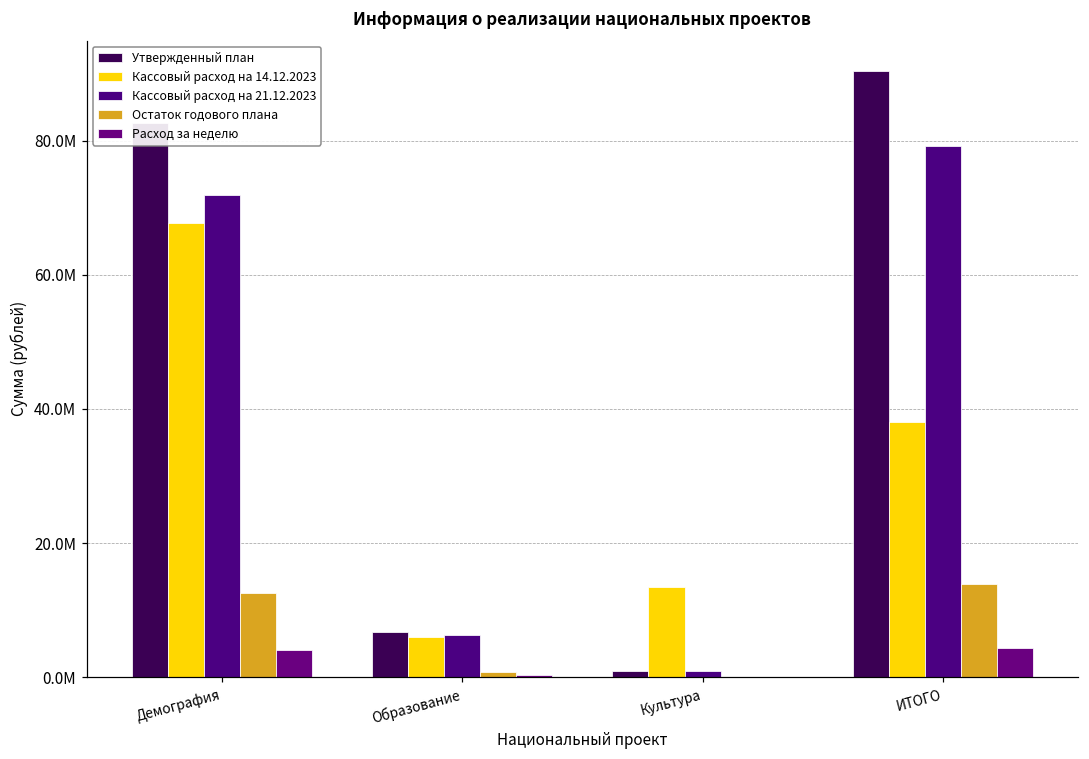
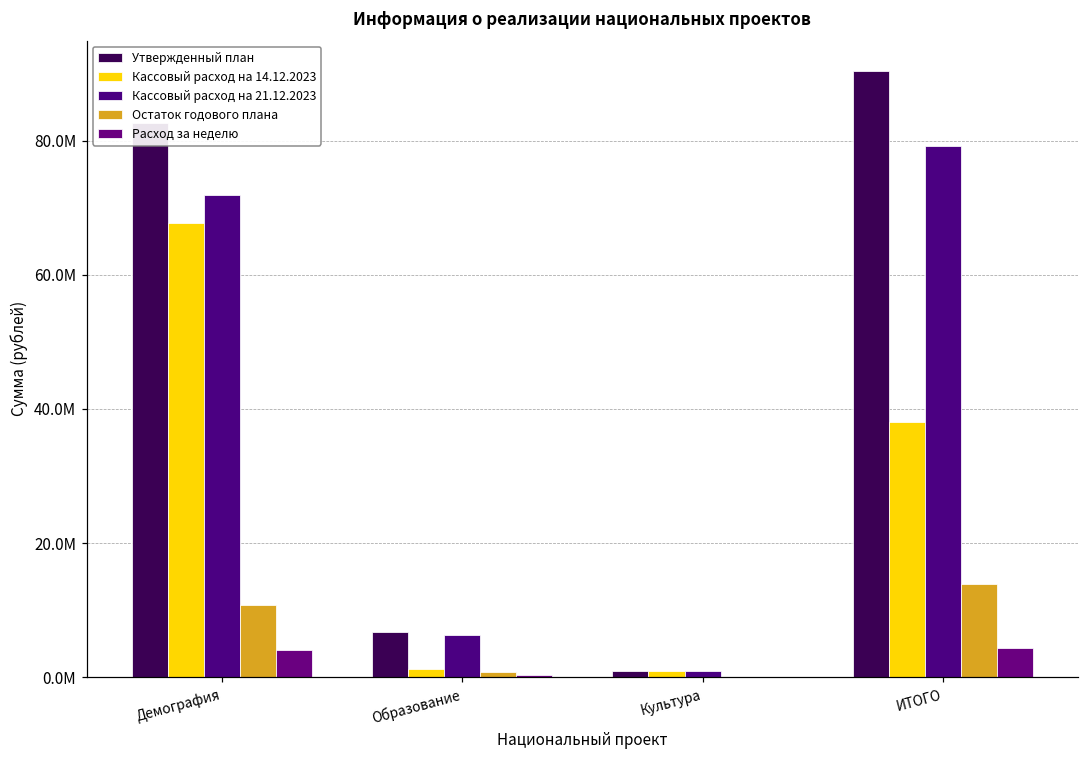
Остаток годового плана, Демография: 13000000 -> 11000000
Кассовый расход на 14.12.2023, Образование: 6000000 -> 1000000
Кассовый расход на 14.12.2023, Культура: 13000000 -> 1000000
